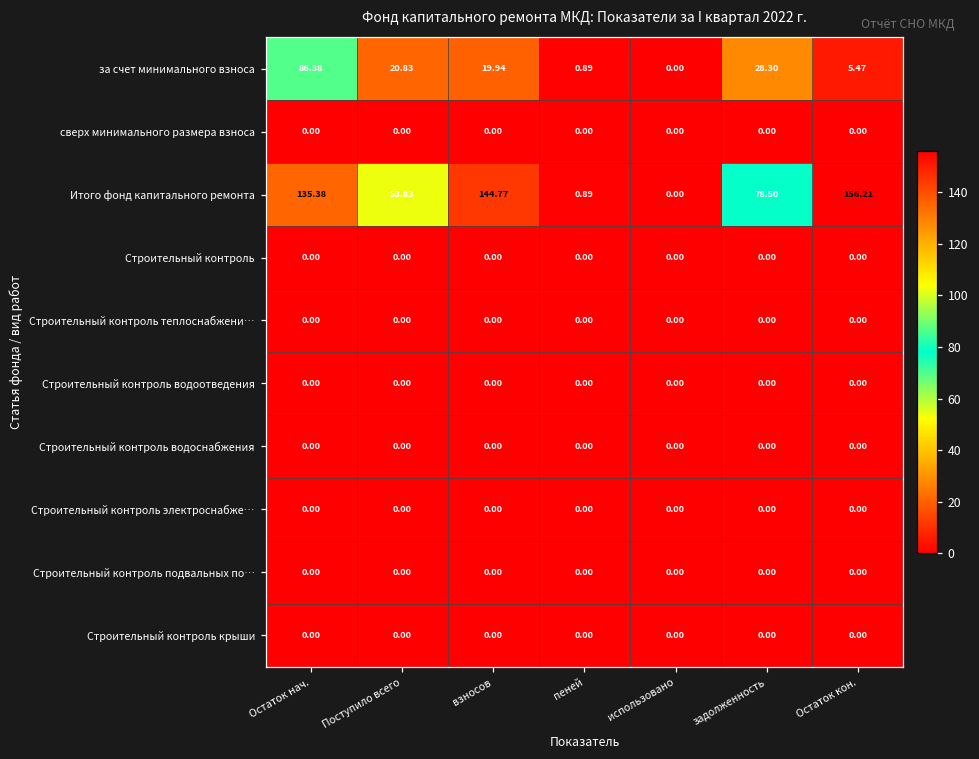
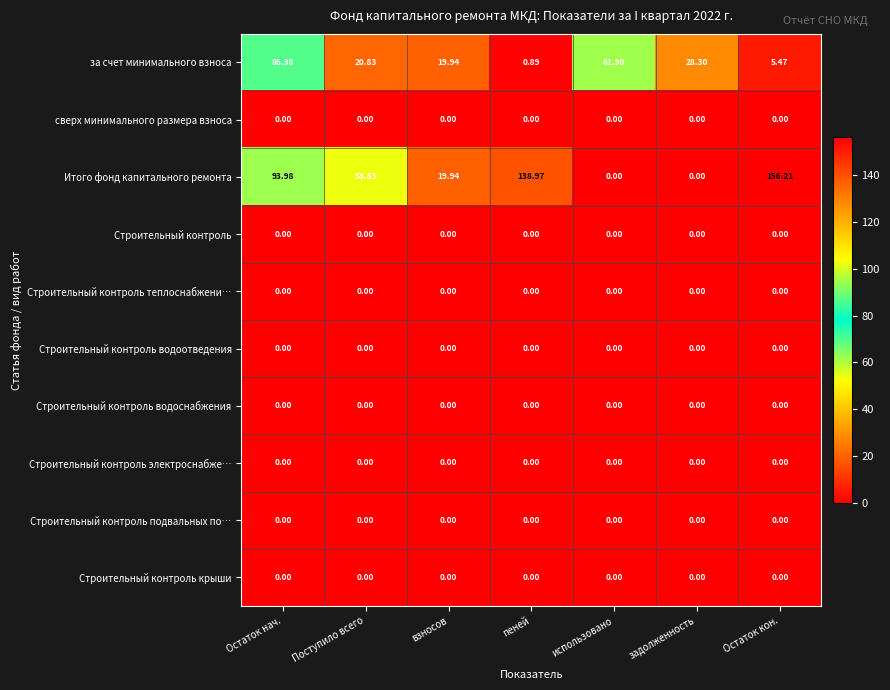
за счет минимального взноса, использовано: 0.00 -> 61.90
Итого фонд капитального ремонта, Остаток нач.: 135.38 -> 93.98
Итого фонд капитального ремонта, взносов: 144.77 -> 19.94
Итого фонд капитального ремонта, пеней: 0.89 -> 138.97
Итого фонд капитального ремонта, задолженность: 78.50 -> 0.00
